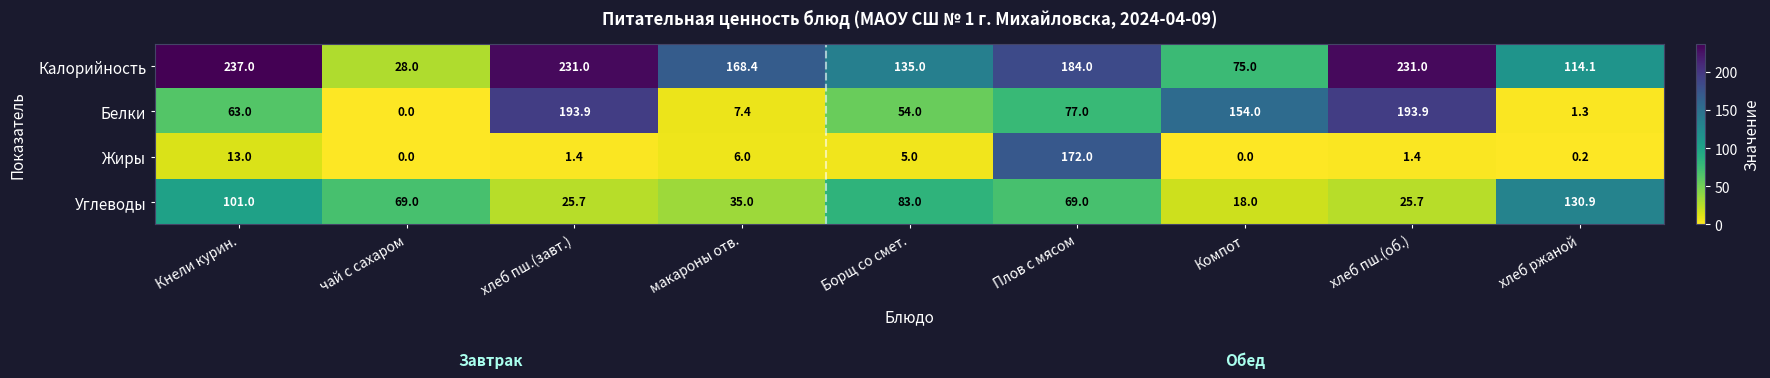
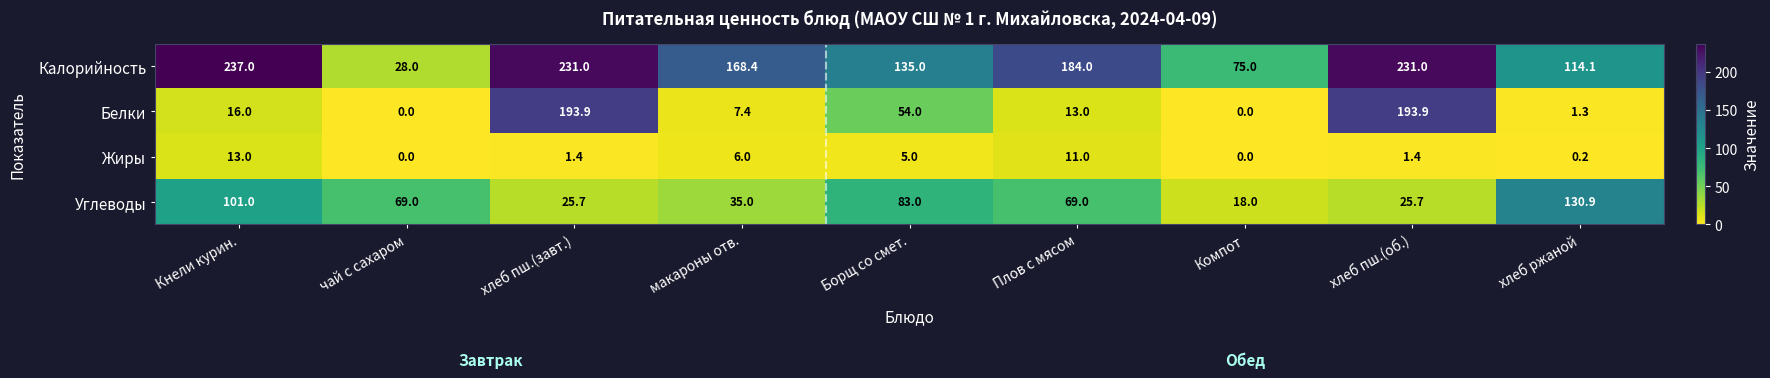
Белки, Кнели курин.: 63.0 -> 16.0
Белки, Плов с мясом: 77.0 -> 13.0
Белки, Компот: 154.0 -> 0.0
Жиры, Плов с мясом: 172.0 -> 11.0
